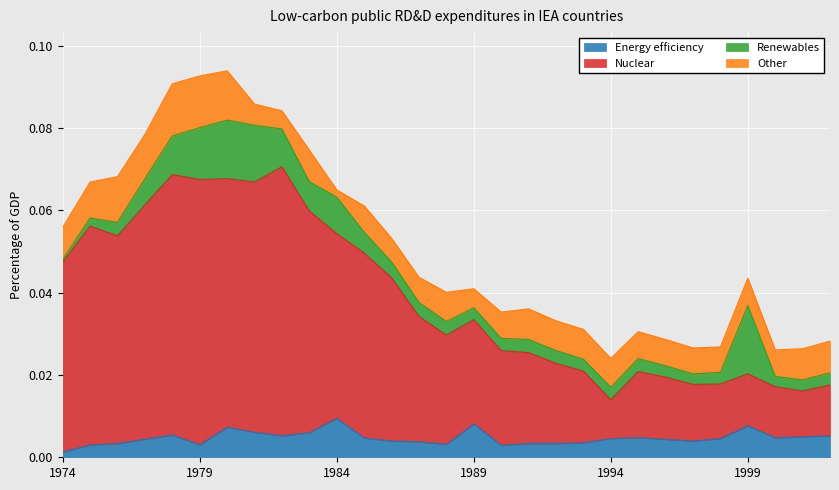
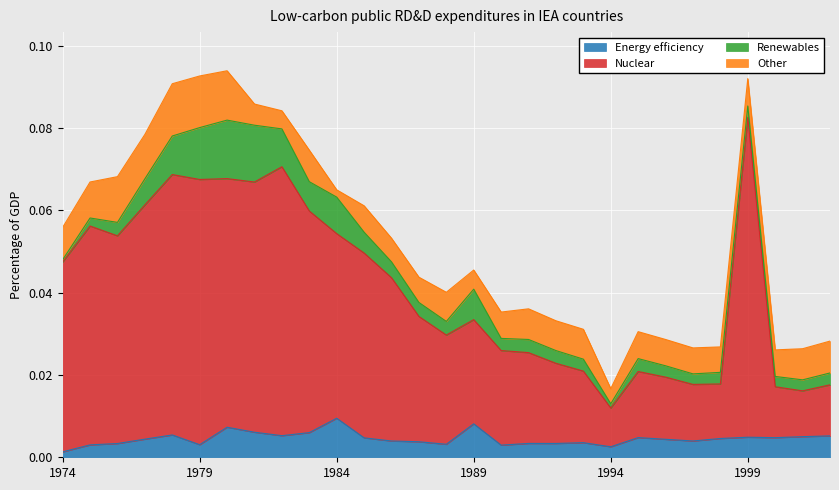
Renewables, 1989: 0.003 -> 0.007
Energy efficiency, 1994: 0.005 -> 0.003
Renewables, 1994: 0.003 -> 0.001
Other, 1994: 0.007 -> 0.004
Energy efficiency, 1999: 0.008 -> 0.005
Nuclear, 1999: 0.013 -> 0.078
Renewables, 1999: 0.017 -> 0.003
